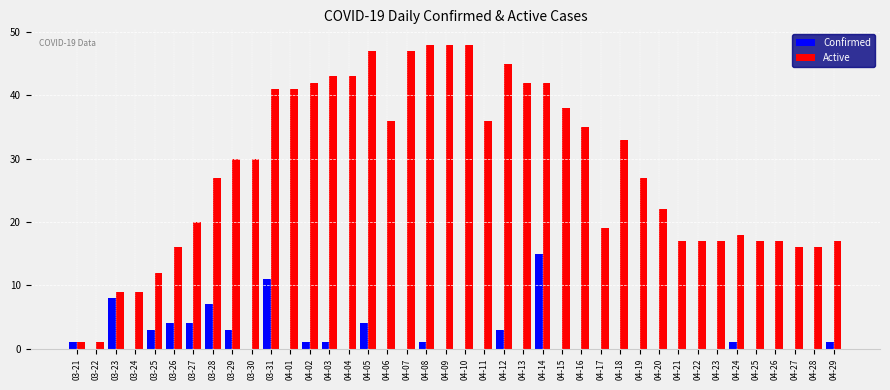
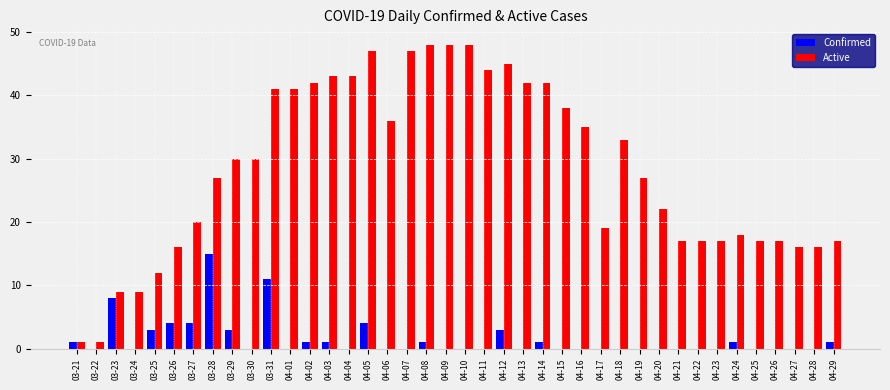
Confirmed, 03-28: 7 -> 15
Active, 04-11: 36 -> 44
Confirmed, 04-14: 15 -> 1
